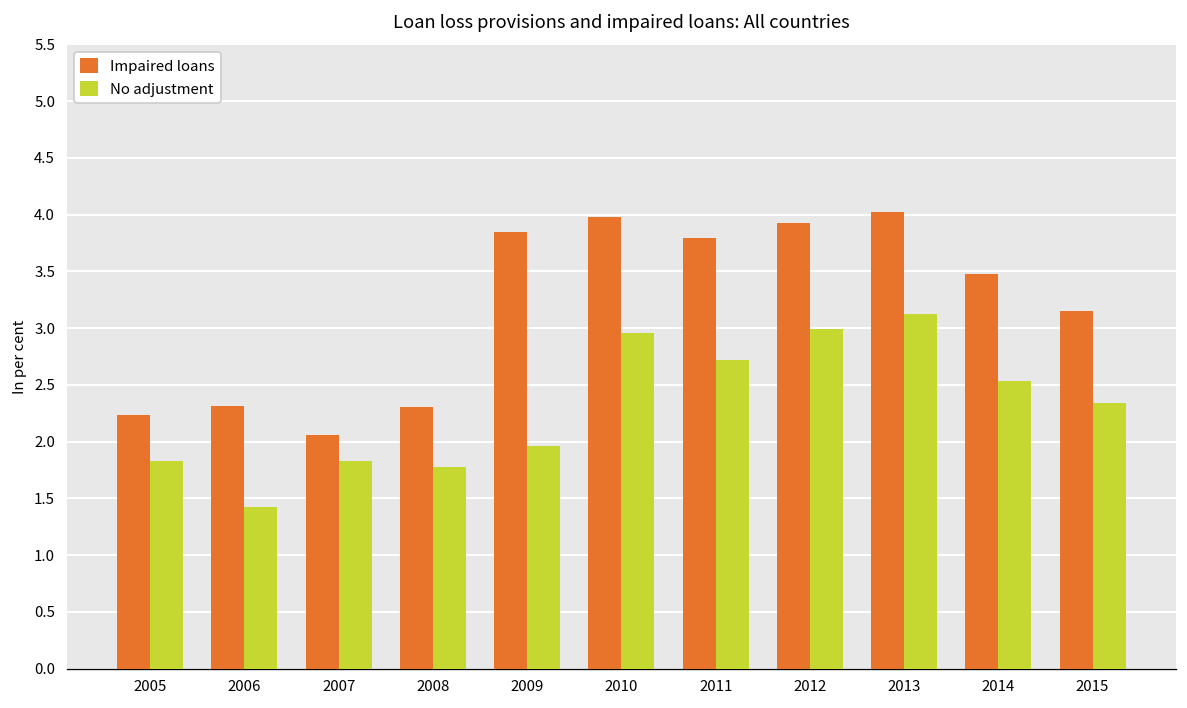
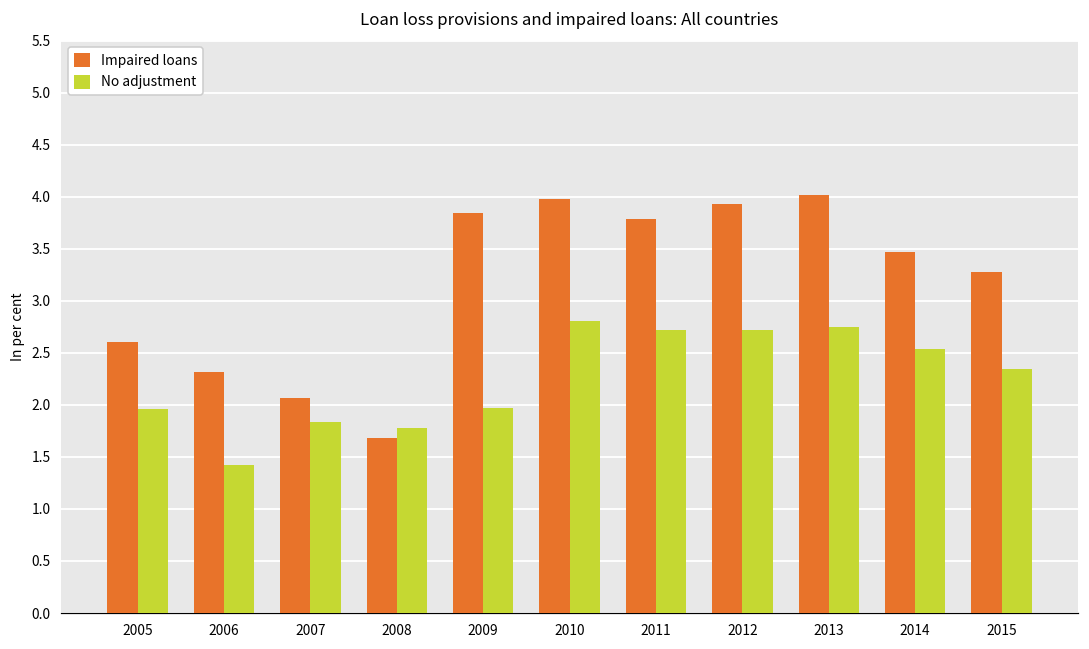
Impaired loans, 2005: 2.2 -> 2.6
No adjustment, 2005: 1.8 -> 2.0
Impaired loans, 2008: 2.3 -> 1.7
No adjustment, 2010: 3.0 -> 2.8
No adjustment, 2012: 3.0 -> 2.7
No adjustment, 2013: 3.1 -> 2.8
Impaired loans, 2015: 3.2 -> 3.3
